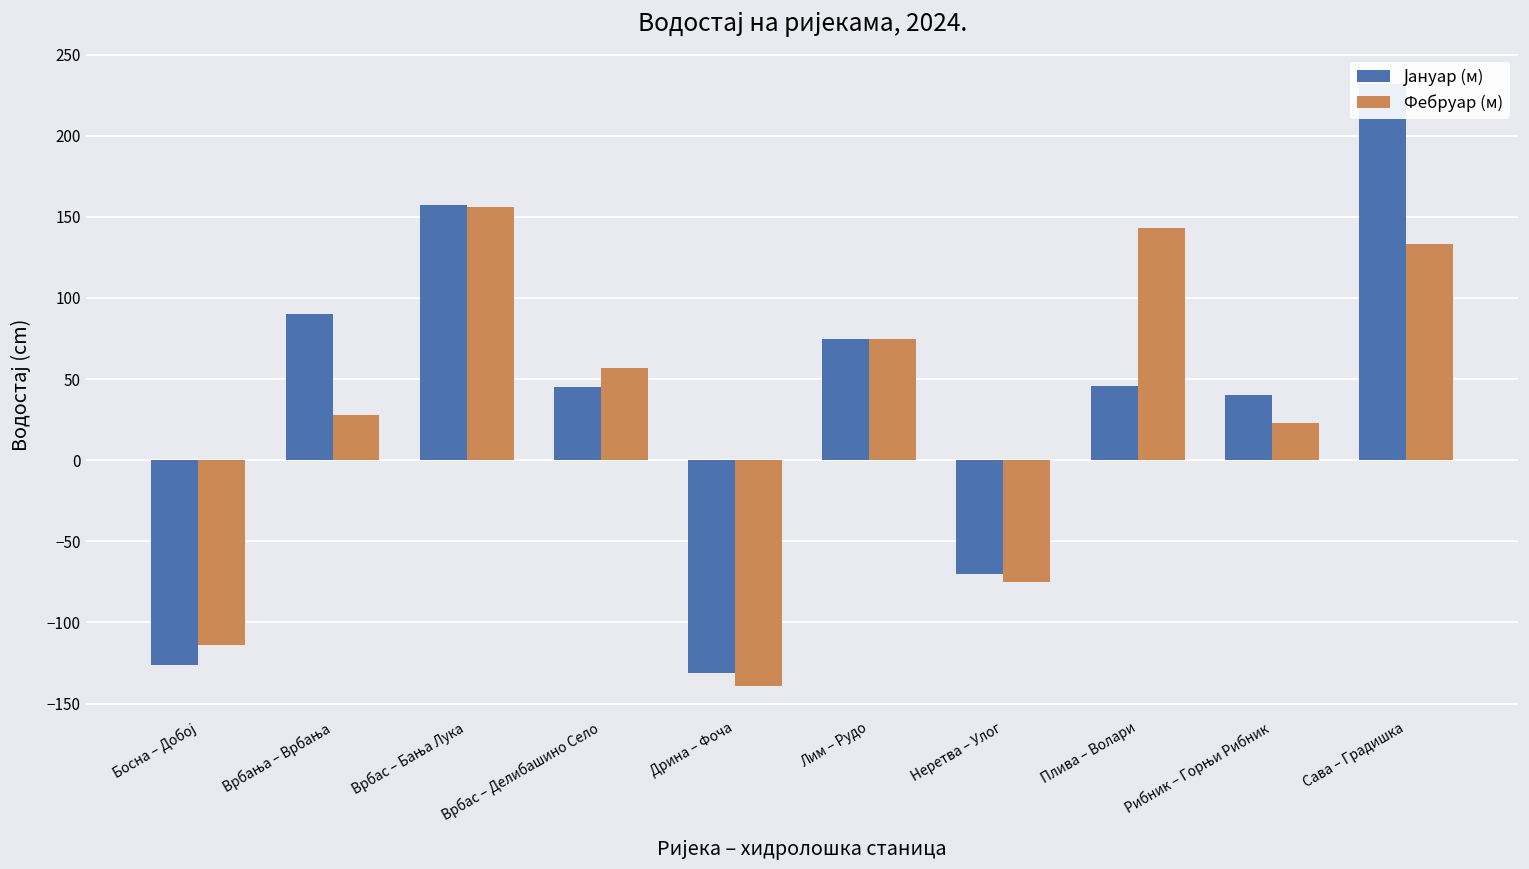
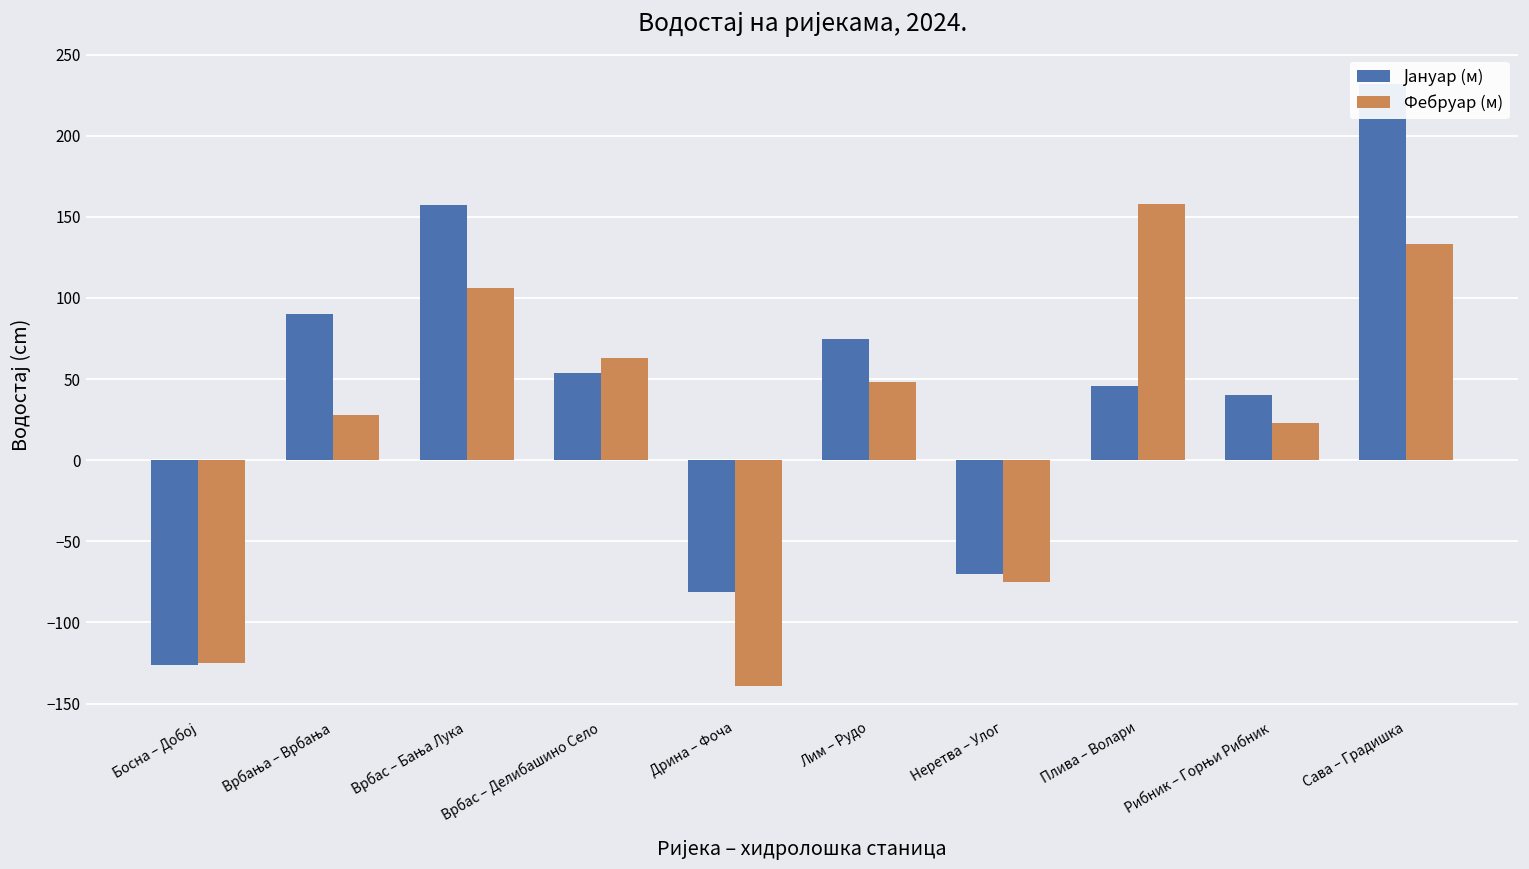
Фебруар (м), Босна – Добој: -114 -> -125
Фебруар (м), Врбас – Бања Лука: 156 -> 106
Јануар (м), Врбас – Делибашино Село: 45 -> 54
Фебруар (м), Врбас – Делибашино Село: 57 -> 63
Јануар (м), Дрина – Фоча: -131 -> -81
Фебруар (м), Лим – Рудо: 75 -> 48
Фебруар (м), Плива – Волари: 143 -> 158
